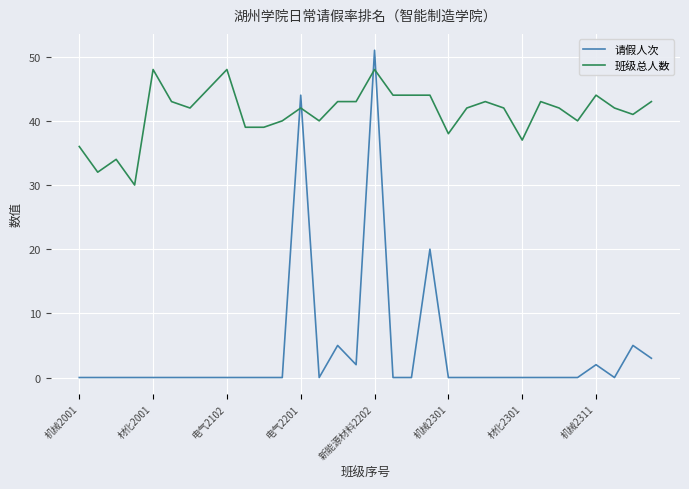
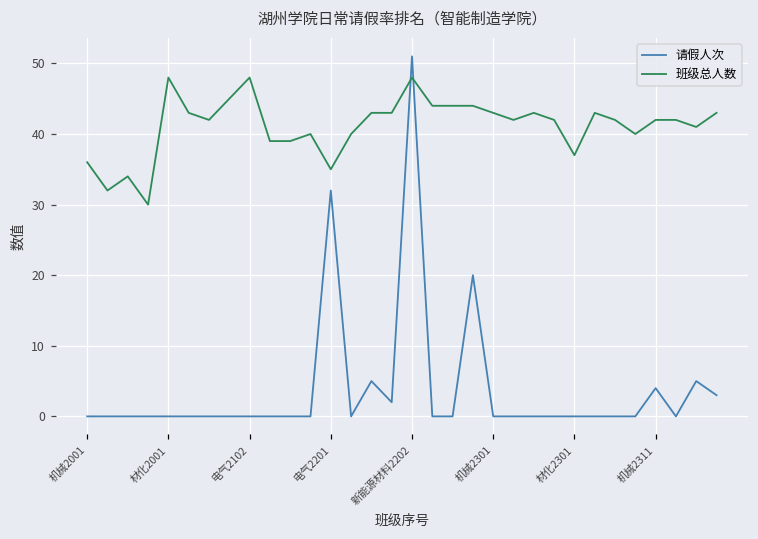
请假人次, 电气2201: 44 -> 32
班级总人数, 电气2201: 42 -> 35
班级总人数, 机械2301: 38 -> 43
请假人次, 机械2311: 2 -> 4
班级总人数, 机械2311: 44 -> 42
